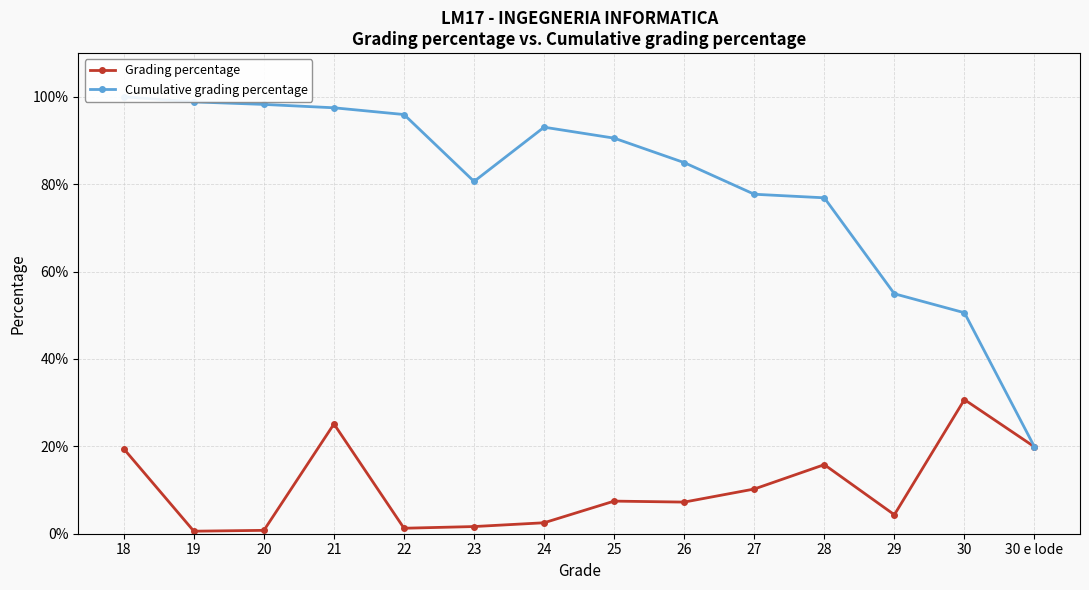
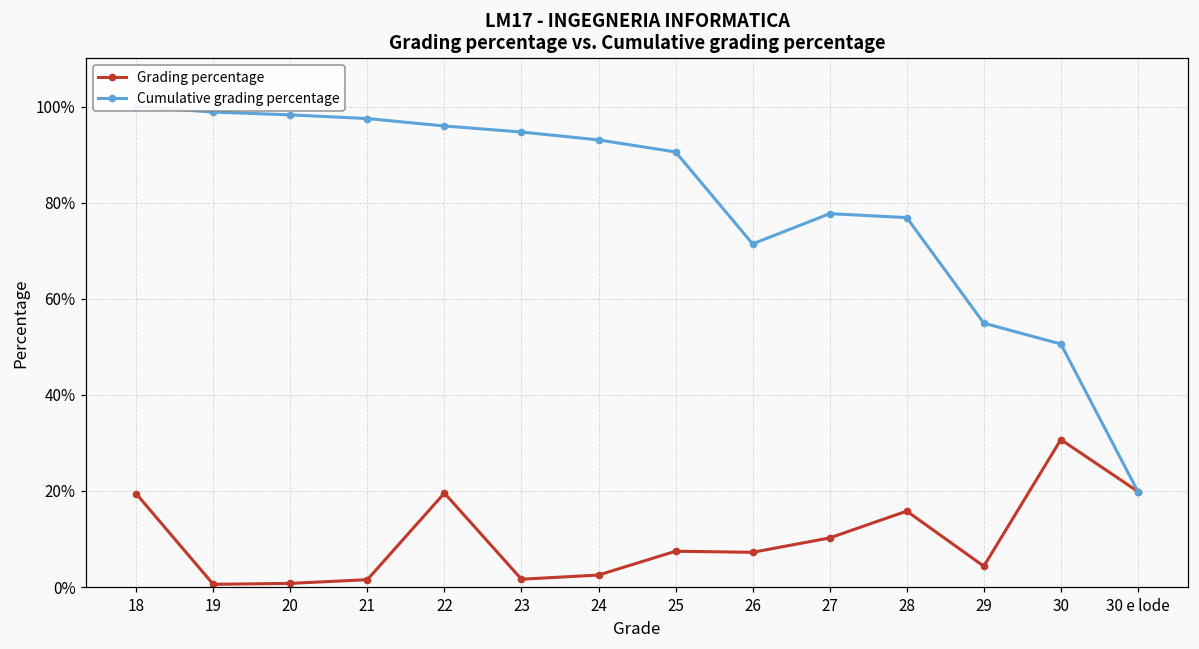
Grading percentage, 21: 25% -> 2%
Grading percentage, 22: 1% -> 20%
Cumulative grading percentage, 23: 81% -> 95%
Cumulative grading percentage, 26: 85% -> 71%
